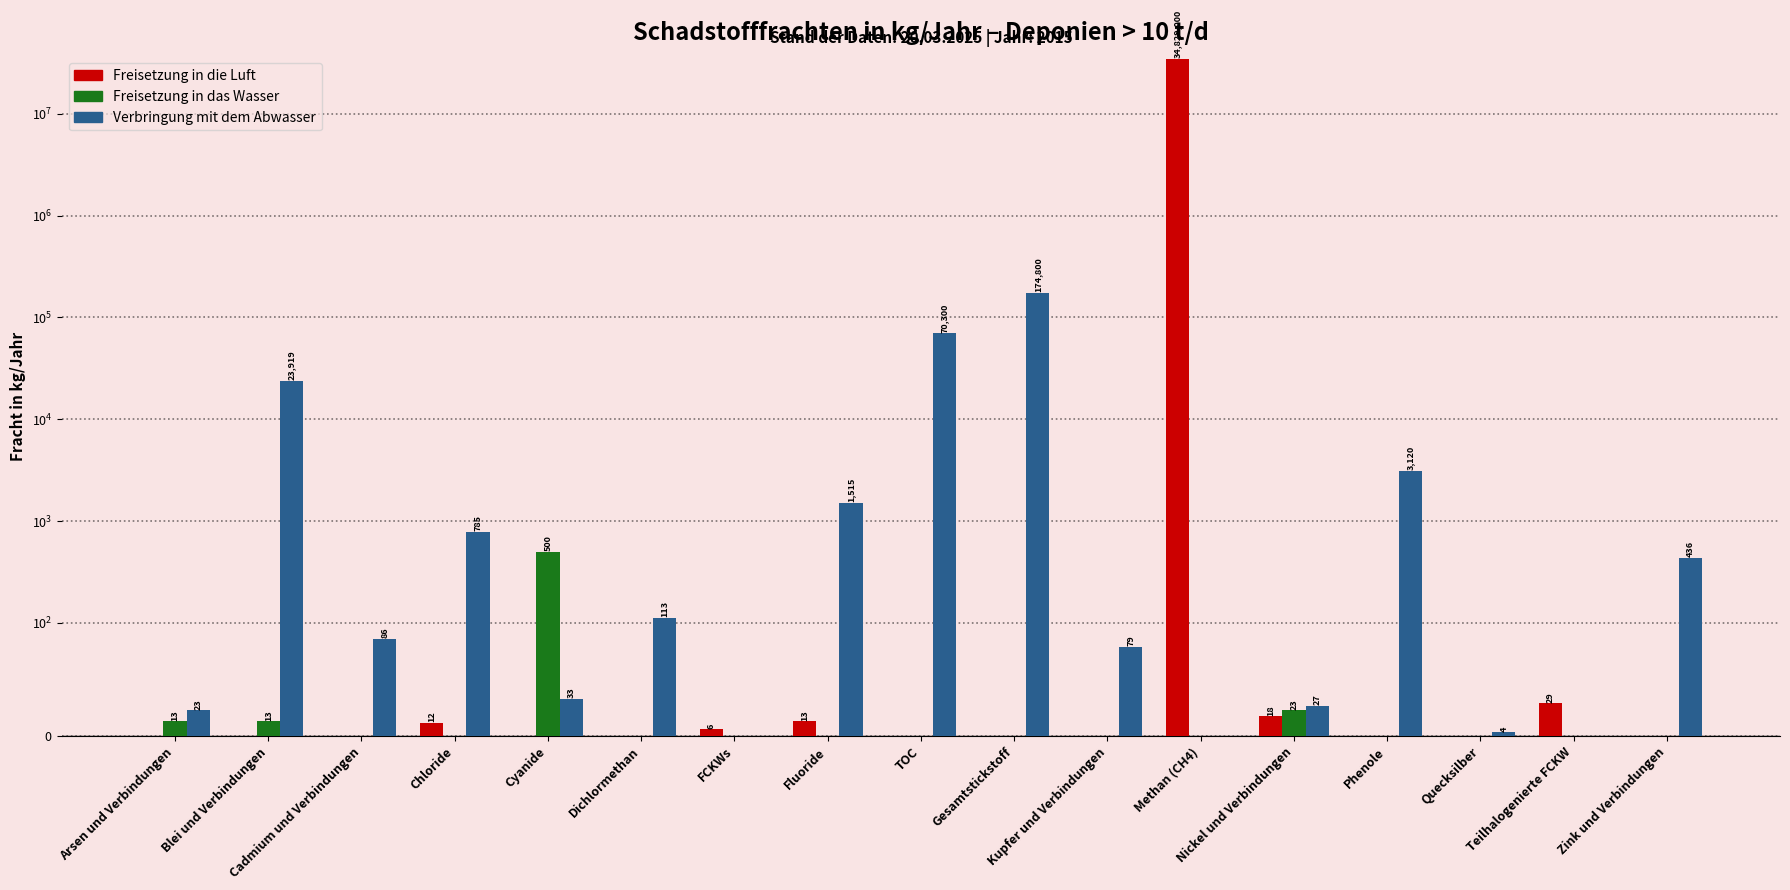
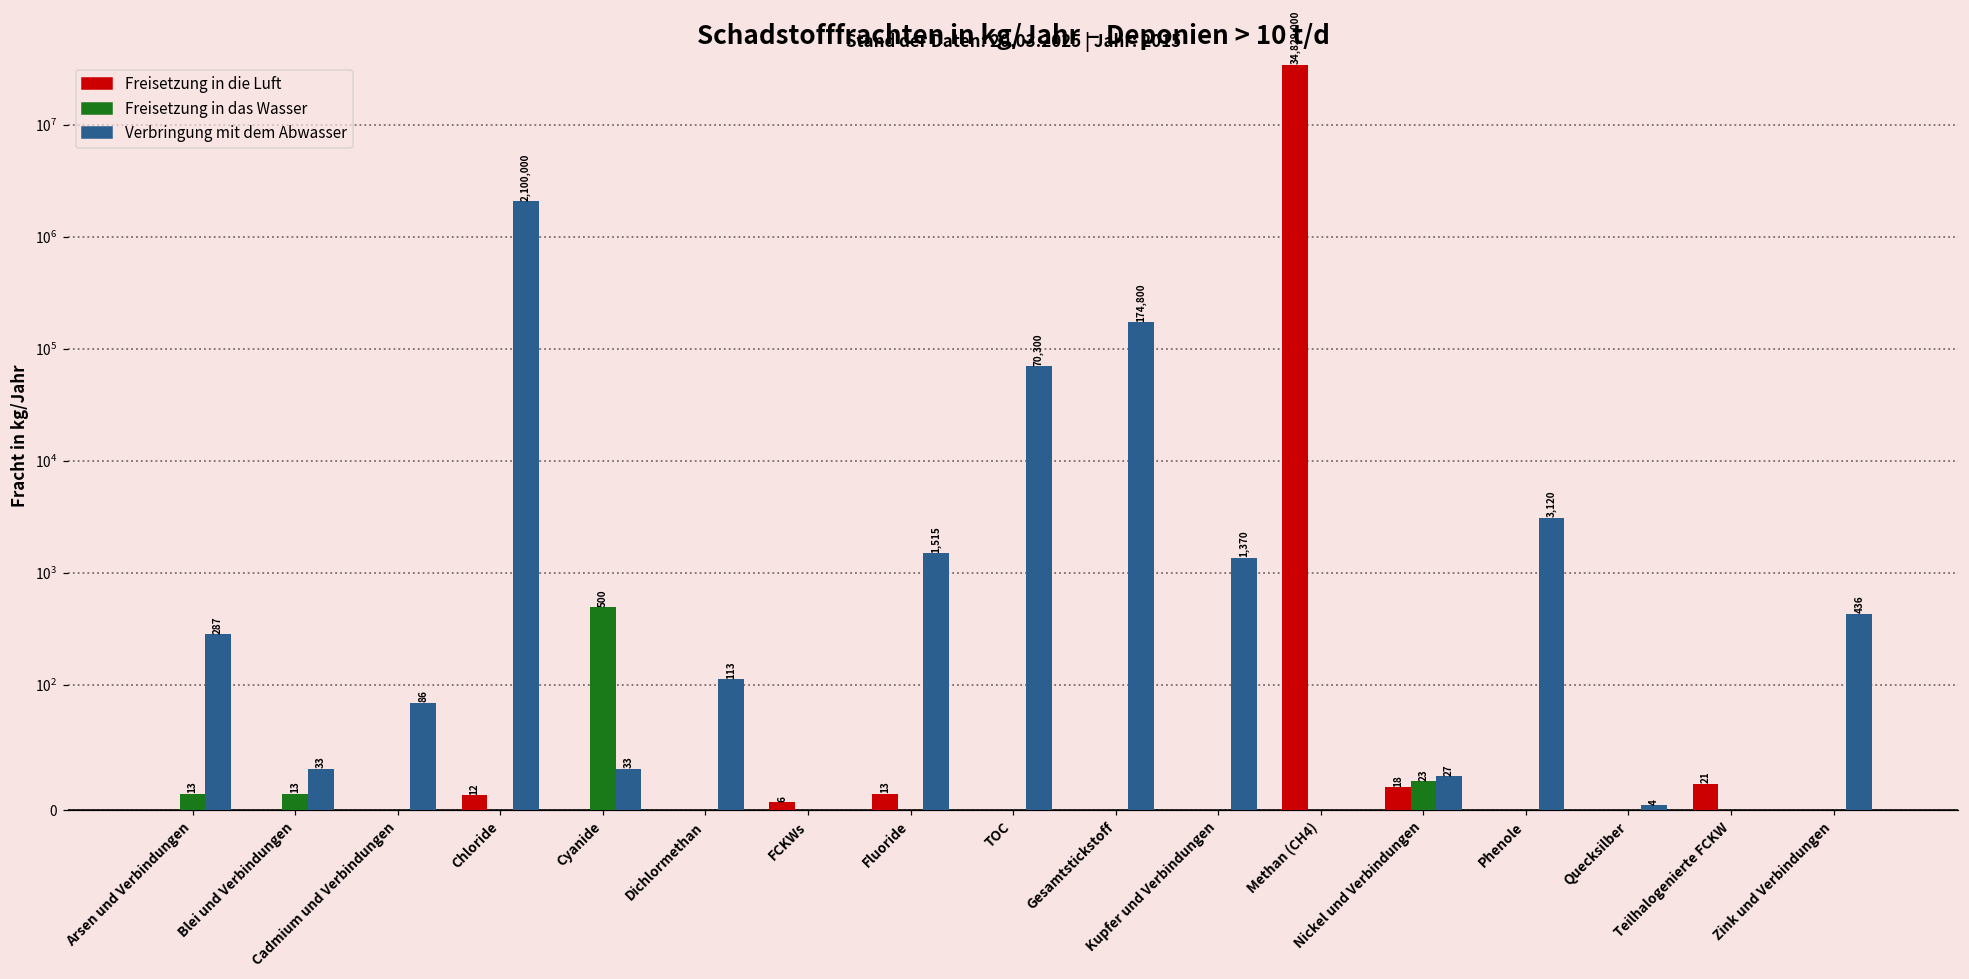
Verbringung mit dem Abwasser, Arsen und Verbindungen: 23 -> 287
Verbringung mit dem Abwasser, Blei und Verbindungen: 23,919 -> 33
Verbringung mit dem Abwasser, Chloride: 785 -> 2,100,000
Verbringung mit dem Abwasser, Kupfer und Verbindungen: 79 -> 1,370
Freisetzung in die Luft, Teilhalogenierte FCKW: 29 -> 21
